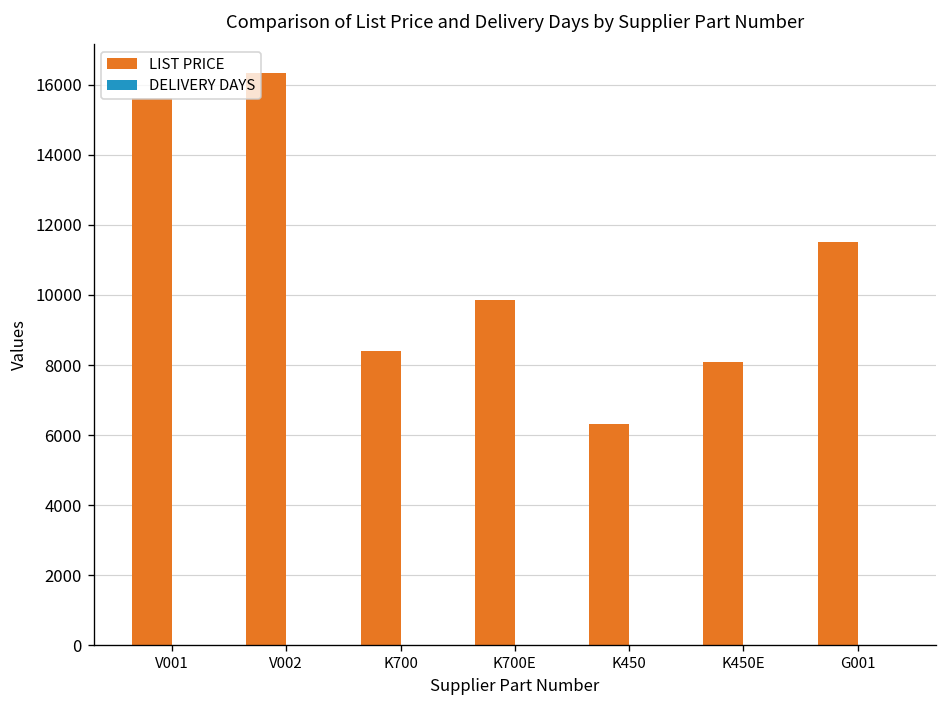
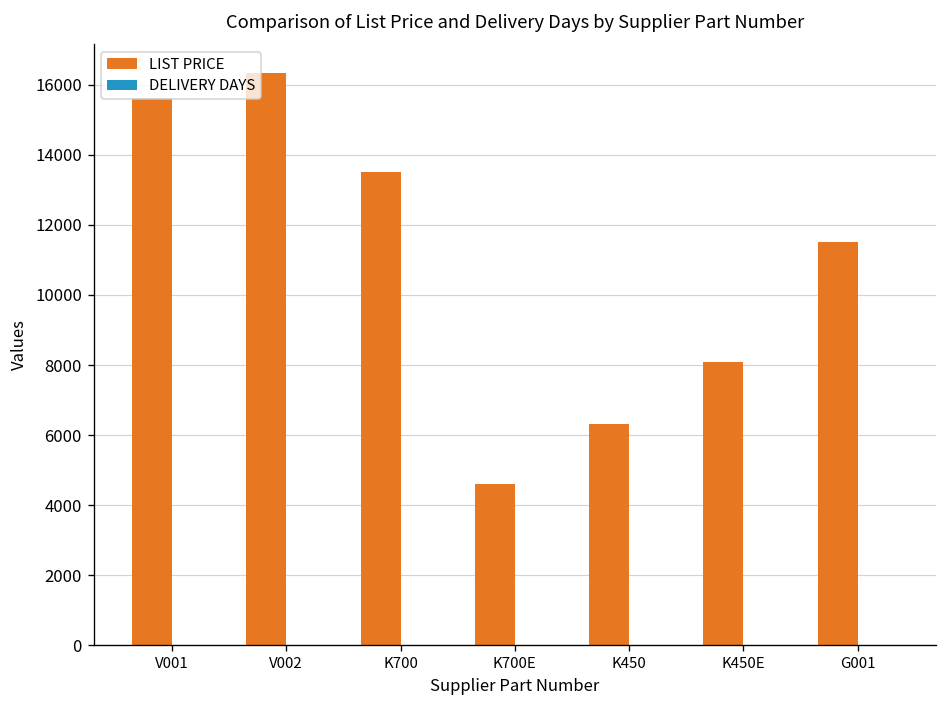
LIST PRICE, K700: 8400 -> 13500
LIST PRICE, K700E: 9900 -> 4600
